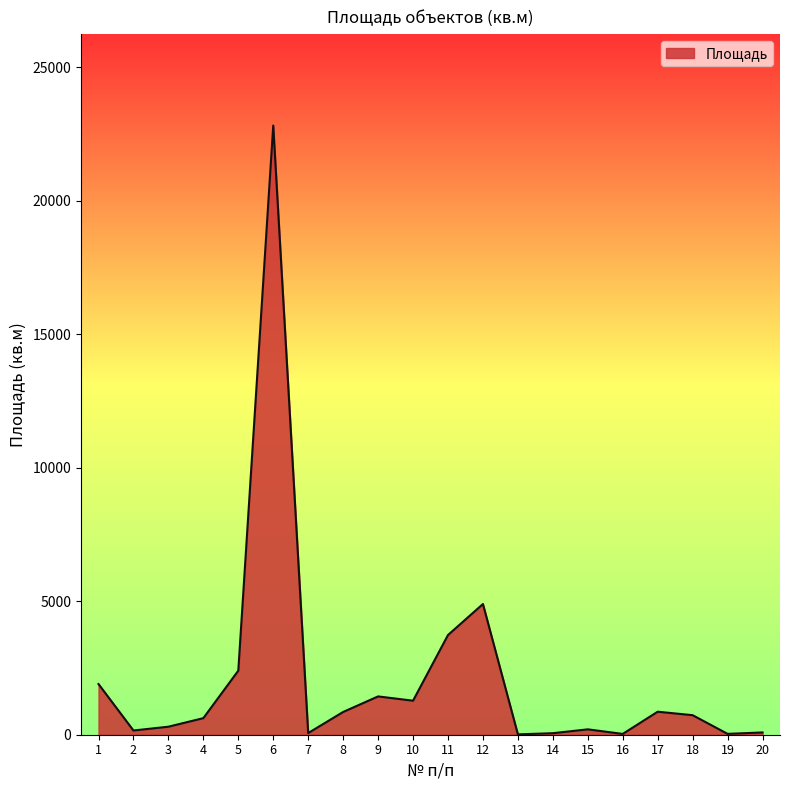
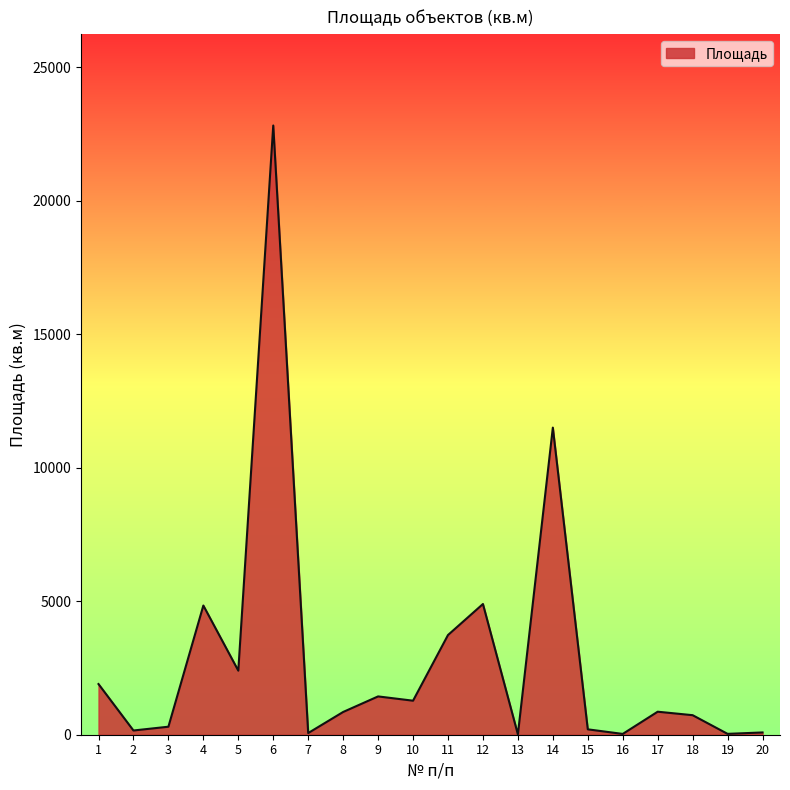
4: 600 -> 4800
14: 100 -> 11500
